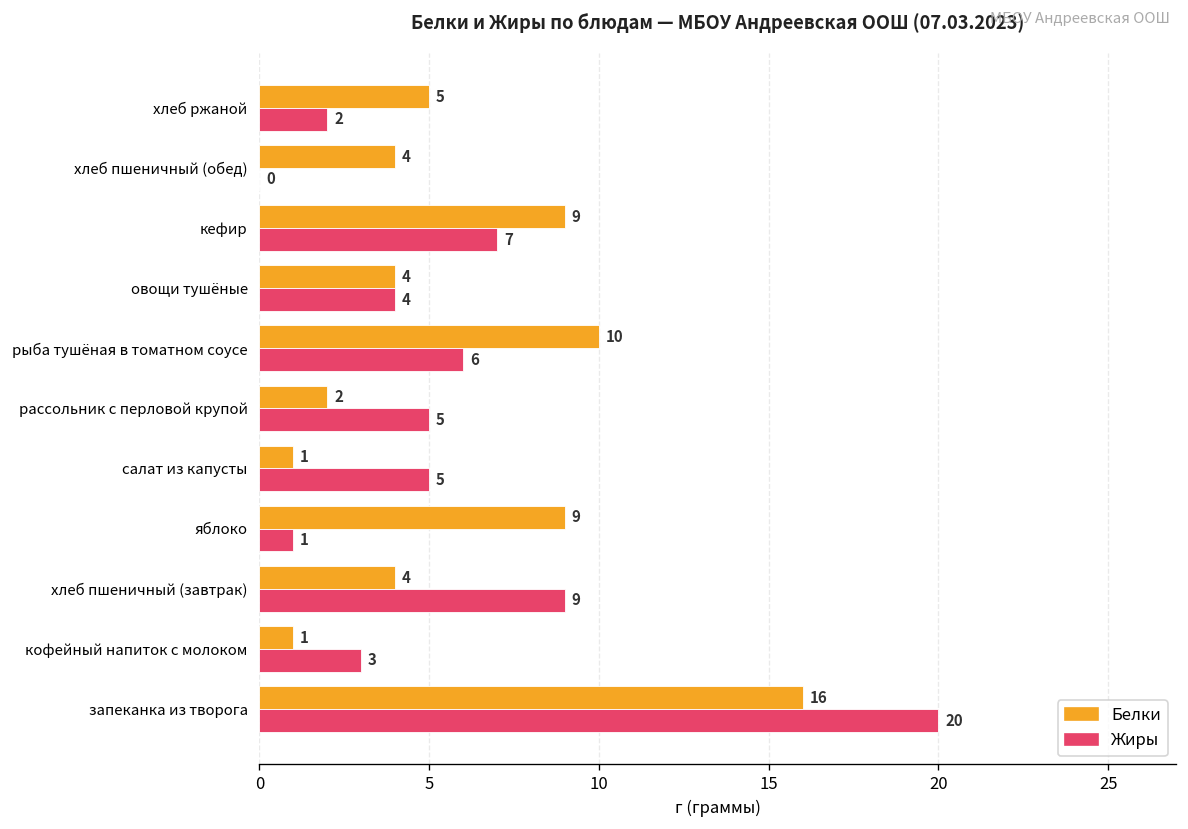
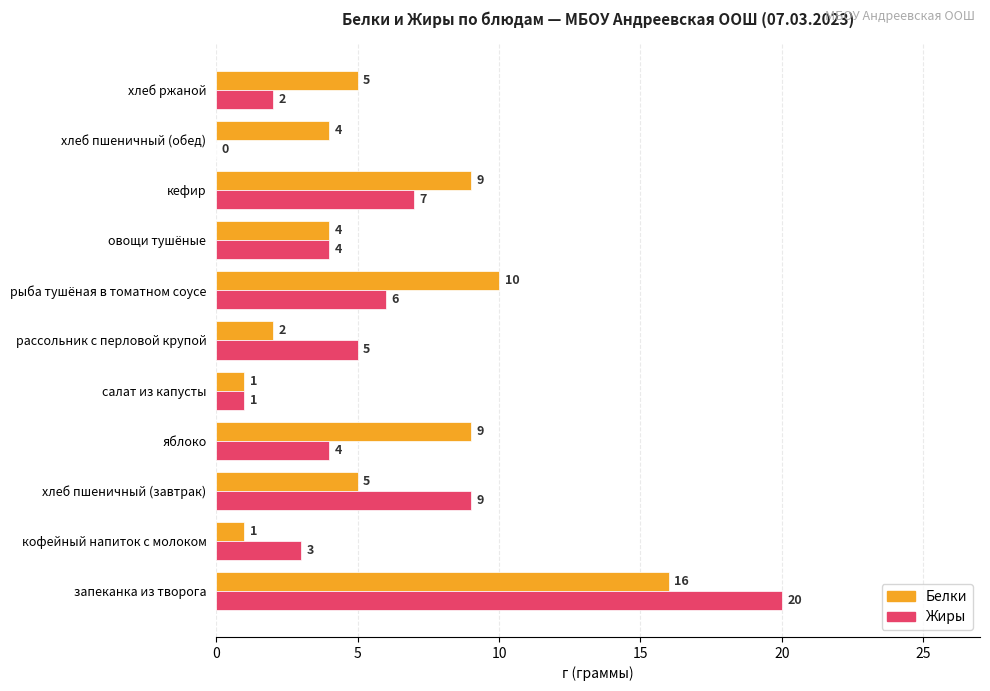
Жиры, салат из капусты: 5 -> 1
Жиры, яблоко: 1 -> 4
Белки, хлеб пшеничный (завтрак): 4 -> 5
